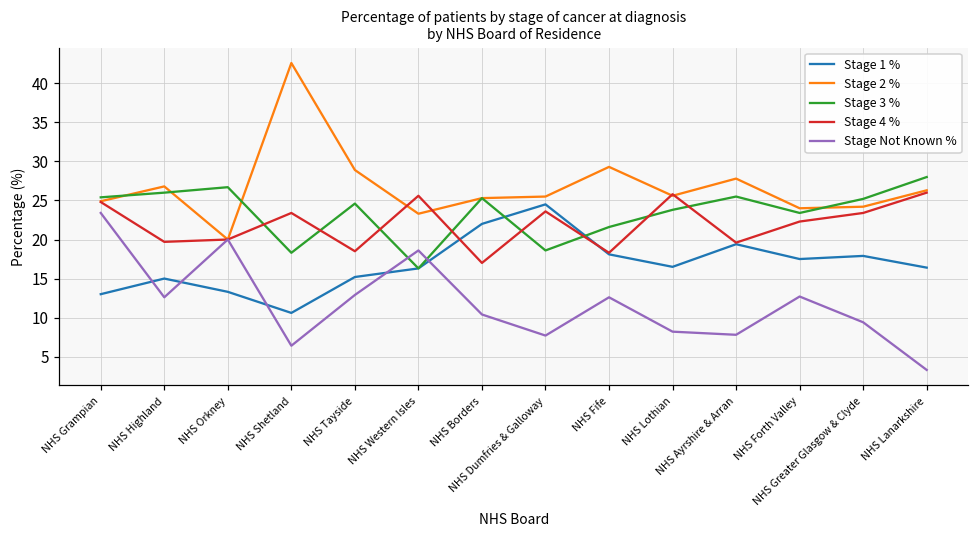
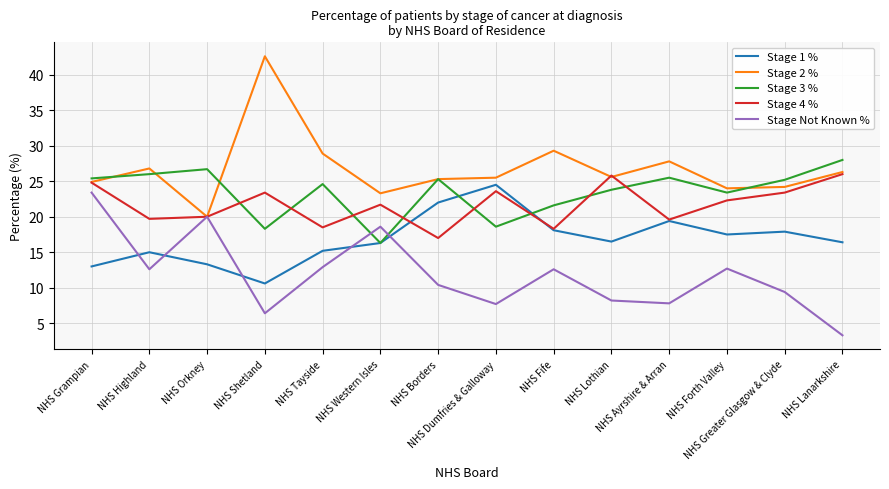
Stage 4 %, NHS Western Isles: 26 -> 22
